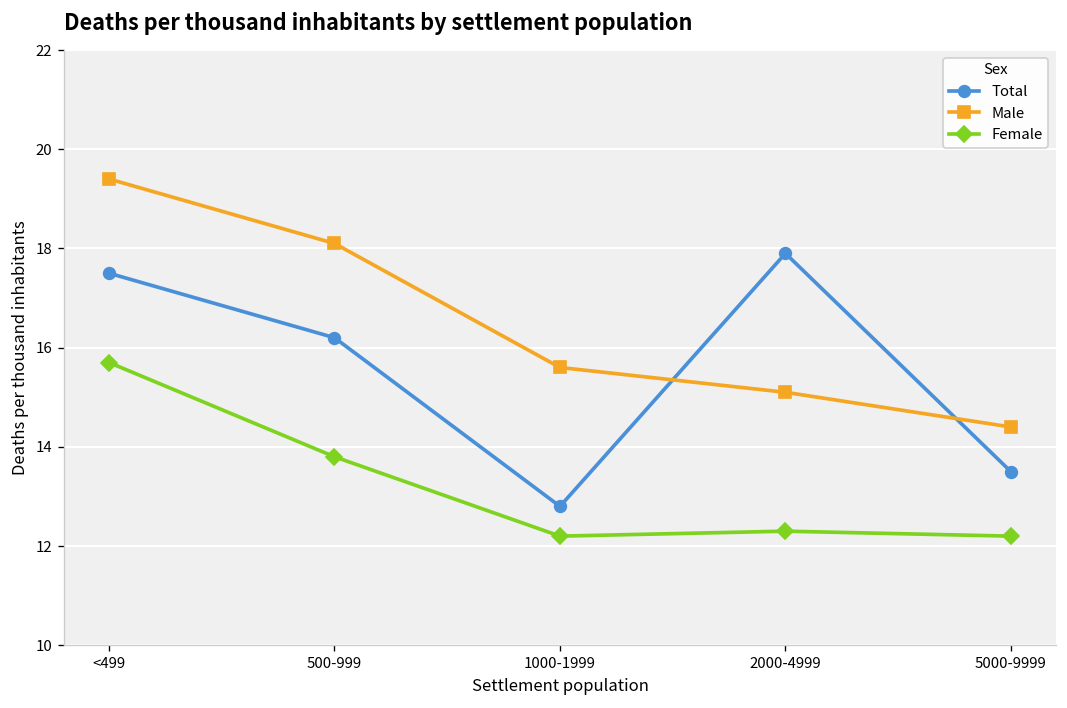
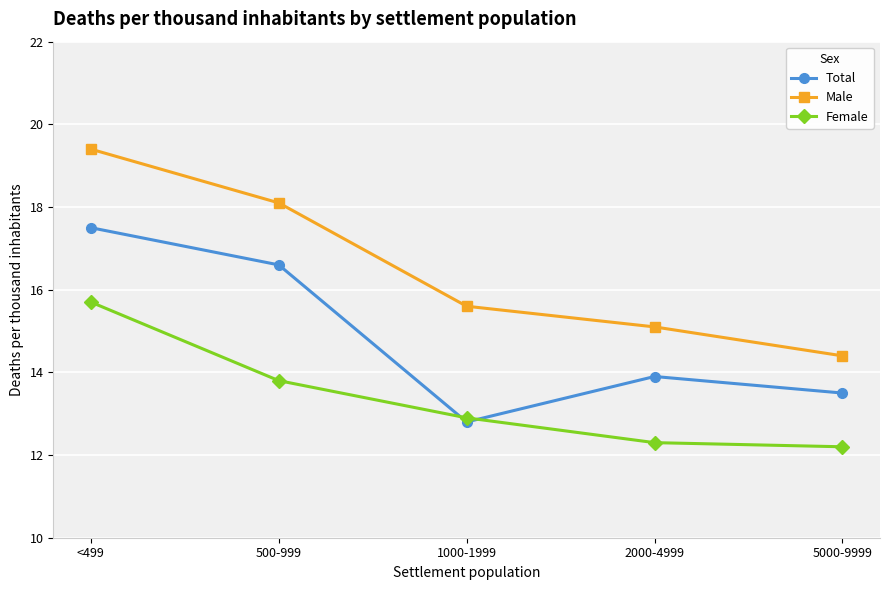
Total, 500-999: 16.2 -> 16.6
Female, 1000-1999: 12.2 -> 12.9
Total, 2000-4999: 17.9 -> 13.9
